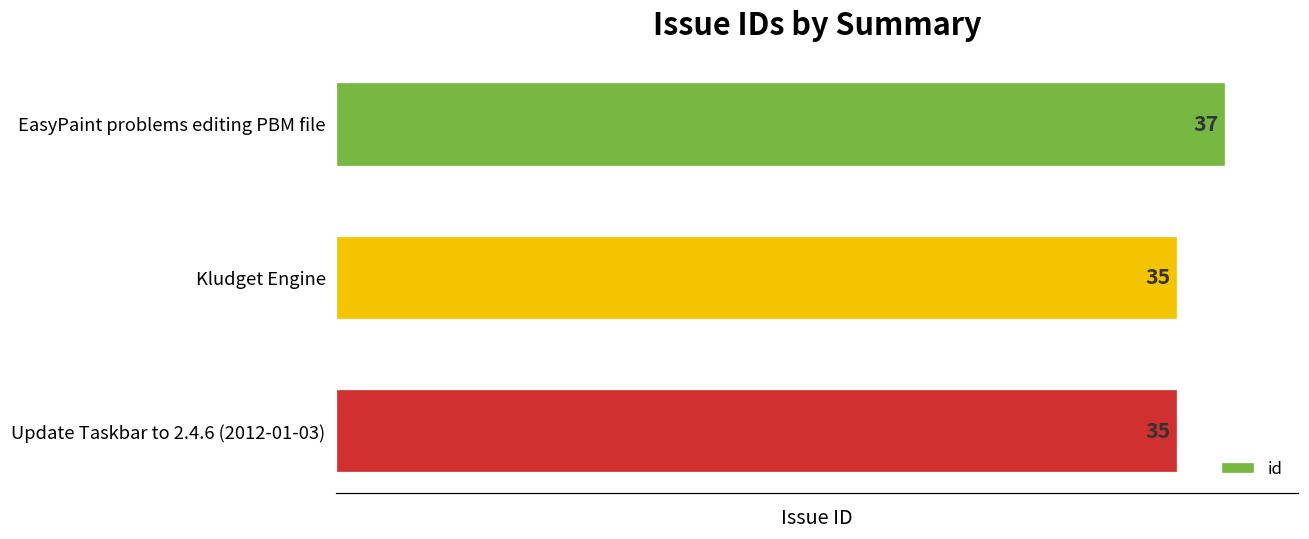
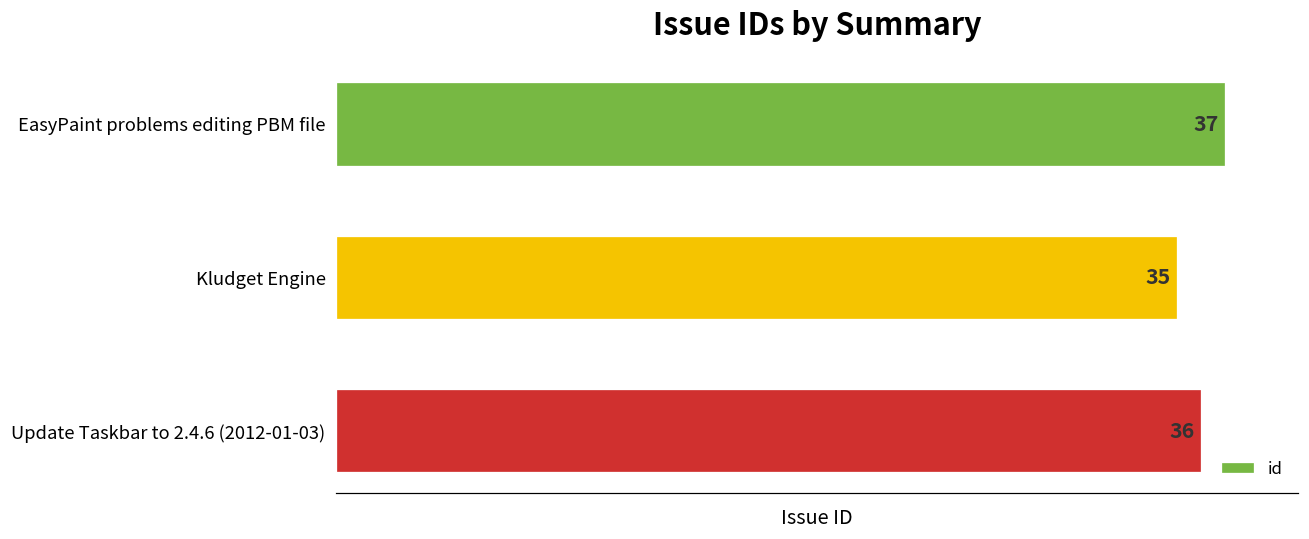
Update Taskbar to 2.4.6 (2012-01-03): 35 -> 36
